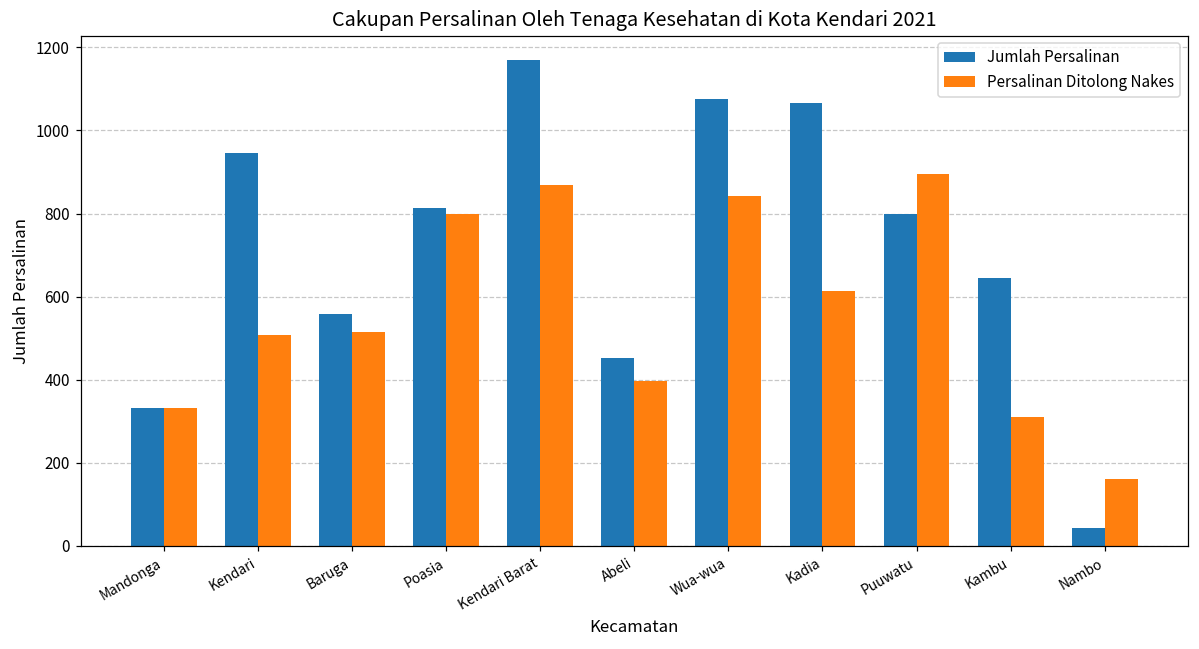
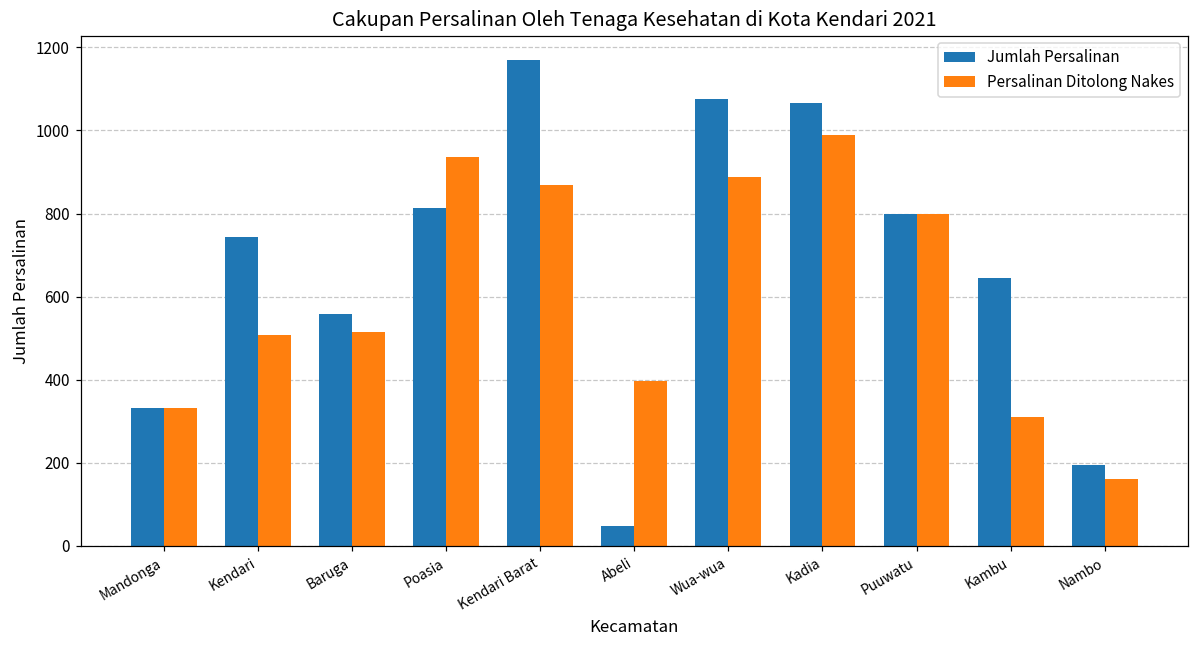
Jumlah Persalinan, Kendari: 950 -> 740
Persalinan Ditolong Nakes, Poasia: 800 -> 940
Jumlah Persalinan, Abeli: 450 -> 50
Persalinan Ditolong Nakes, Wua-wua: 840 -> 890
Persalinan Ditolong Nakes, Kadia: 610 -> 990
Persalinan Ditolong Nakes, Puuwatu: 900 -> 800
Jumlah Persalinan, Nambo: 40 -> 190
